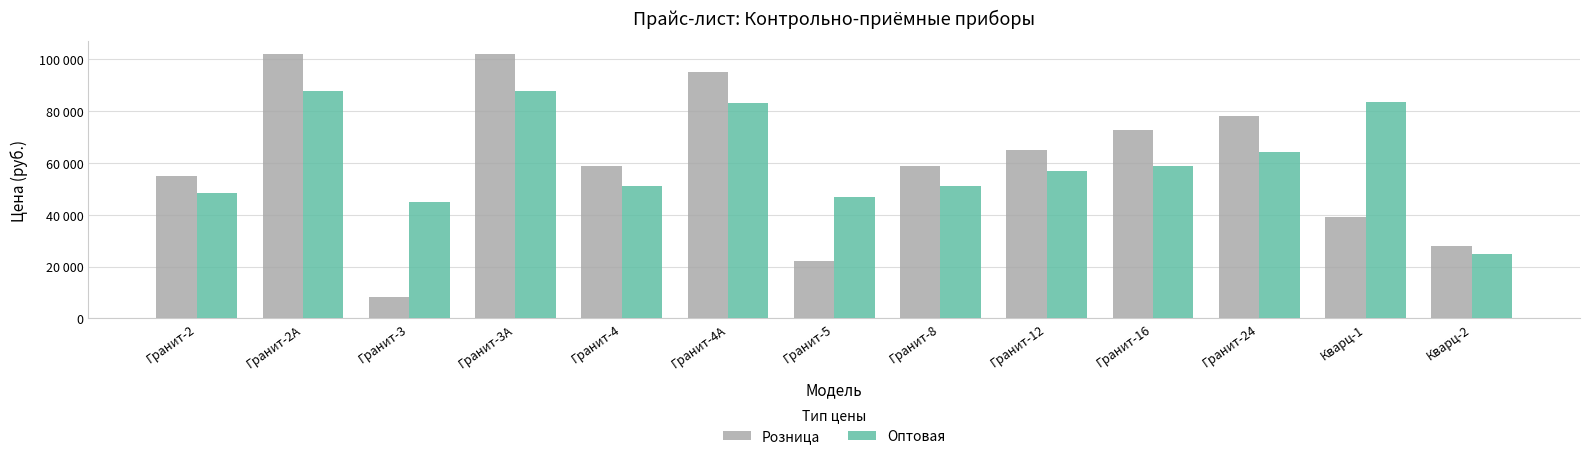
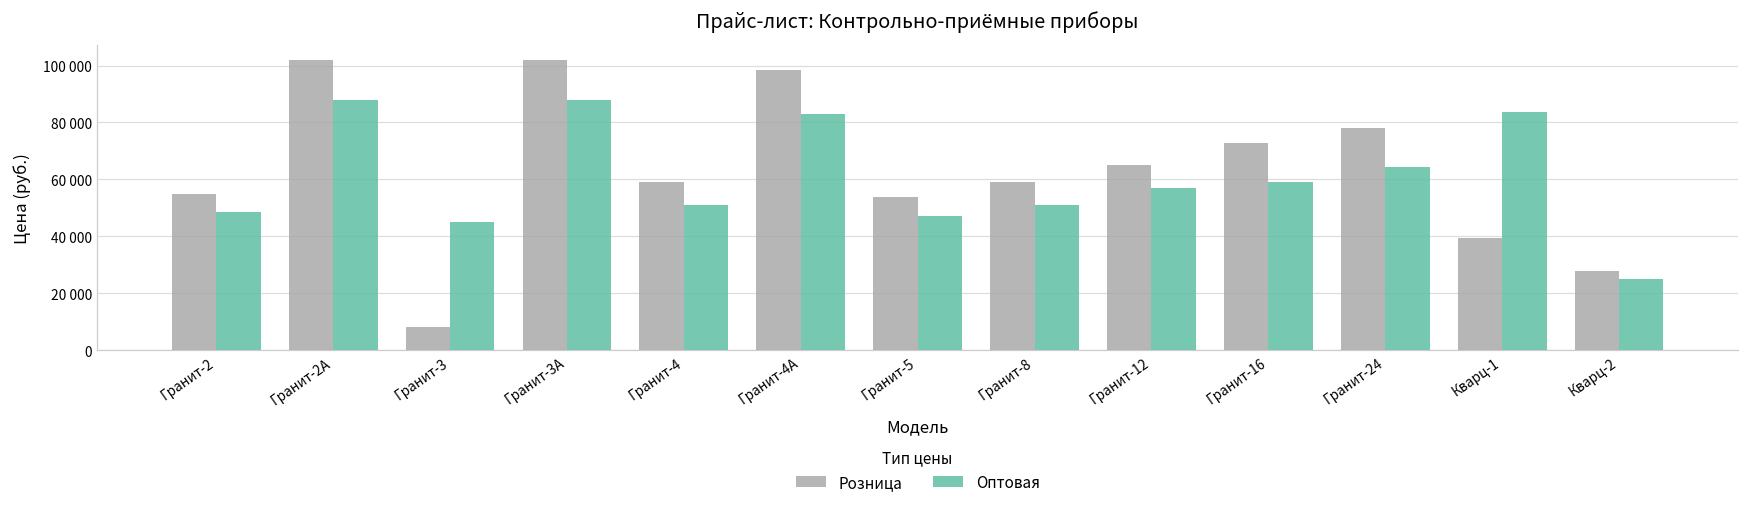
Розница, Гранит-4А: 95000 -> 99000
Розница, Гранит-5: 22000 -> 54000
